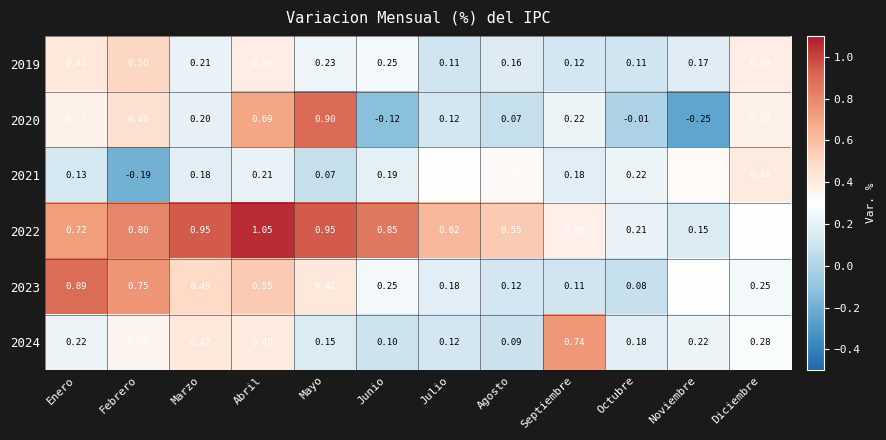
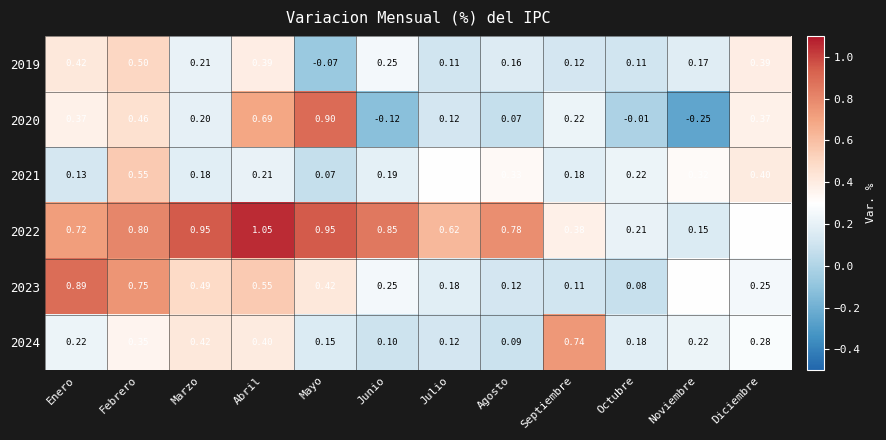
2019, Mayo: 0.23 -> -0.07
2021, Febrero: -0.19 -> 0.55
2022, Agosto: 0.55 -> 0.78
